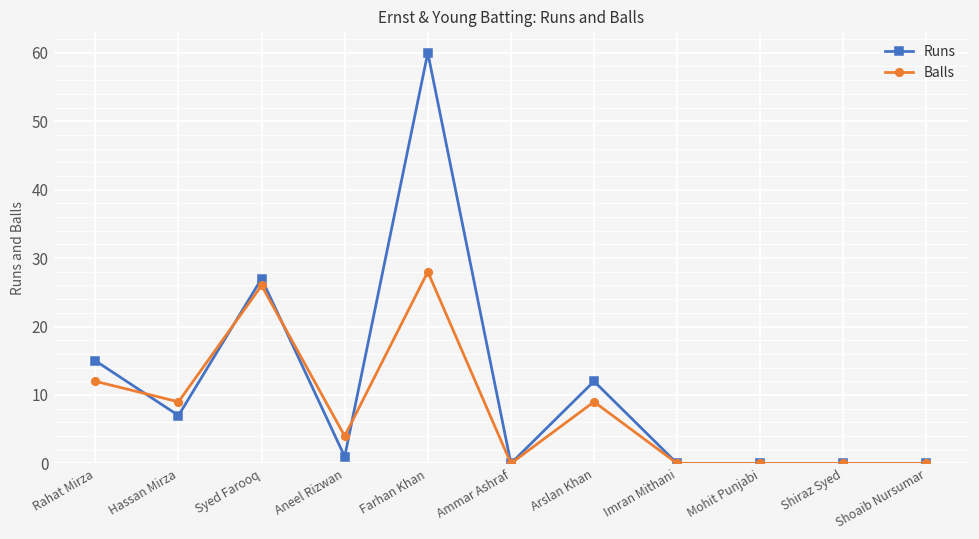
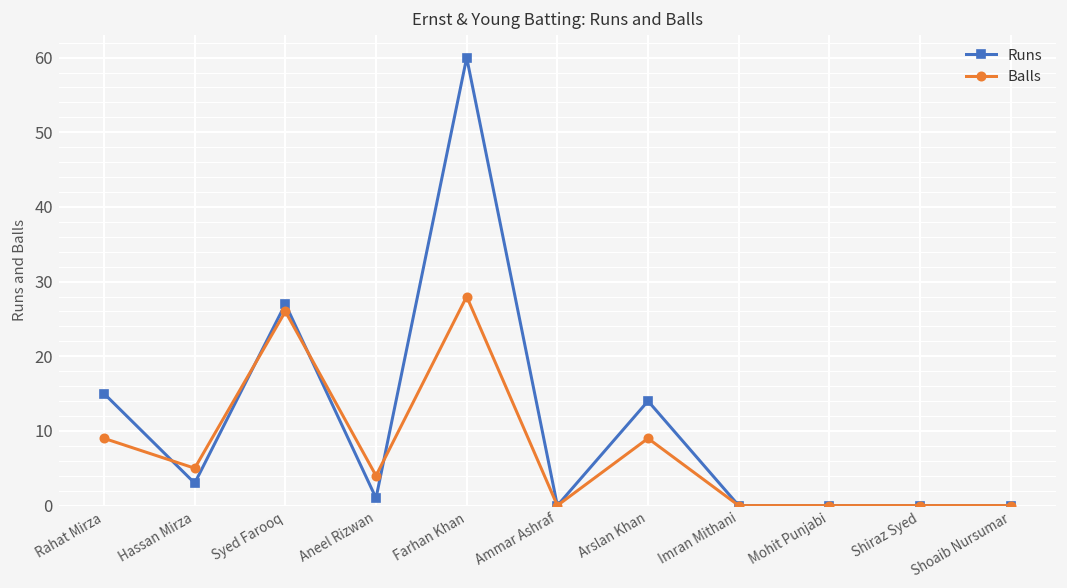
Balls, Rahat Mirza: 12 -> 9
Runs, Hassan Mirza: 7 -> 3
Balls, Hassan Mirza: 9 -> 5
Runs, Arslan Khan: 12 -> 14
